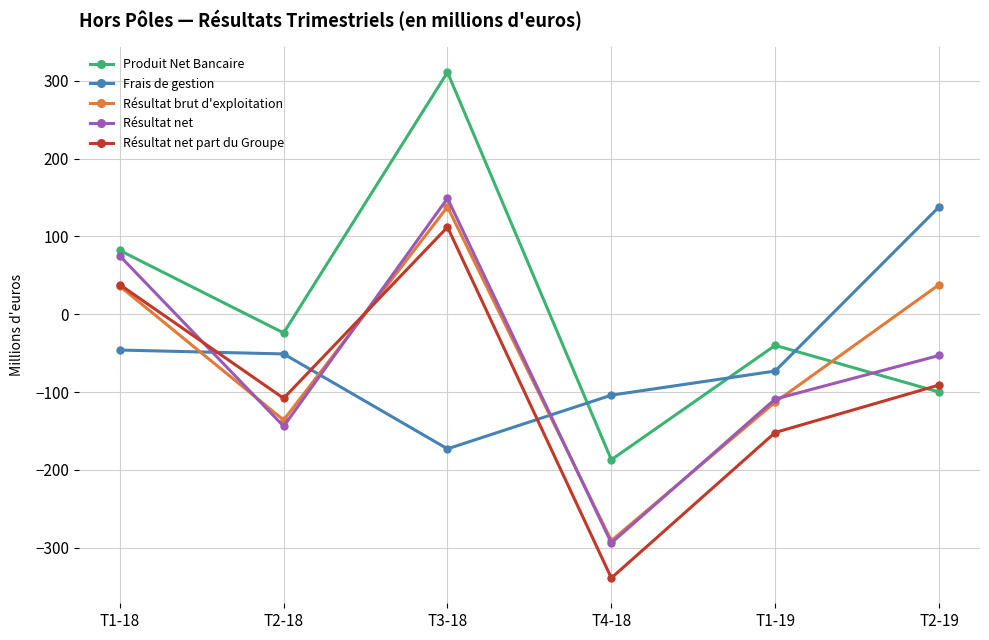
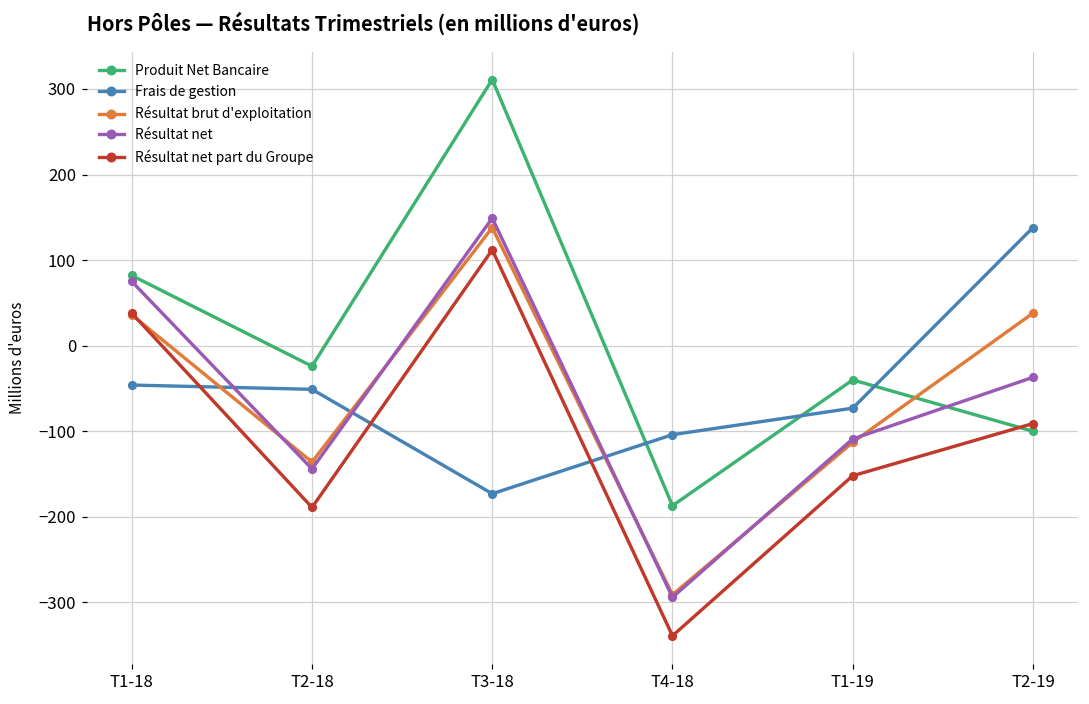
Résultat net part du Groupe, T2-18: -110 -> -190
Résultat net, T2-19: -50 -> -40
